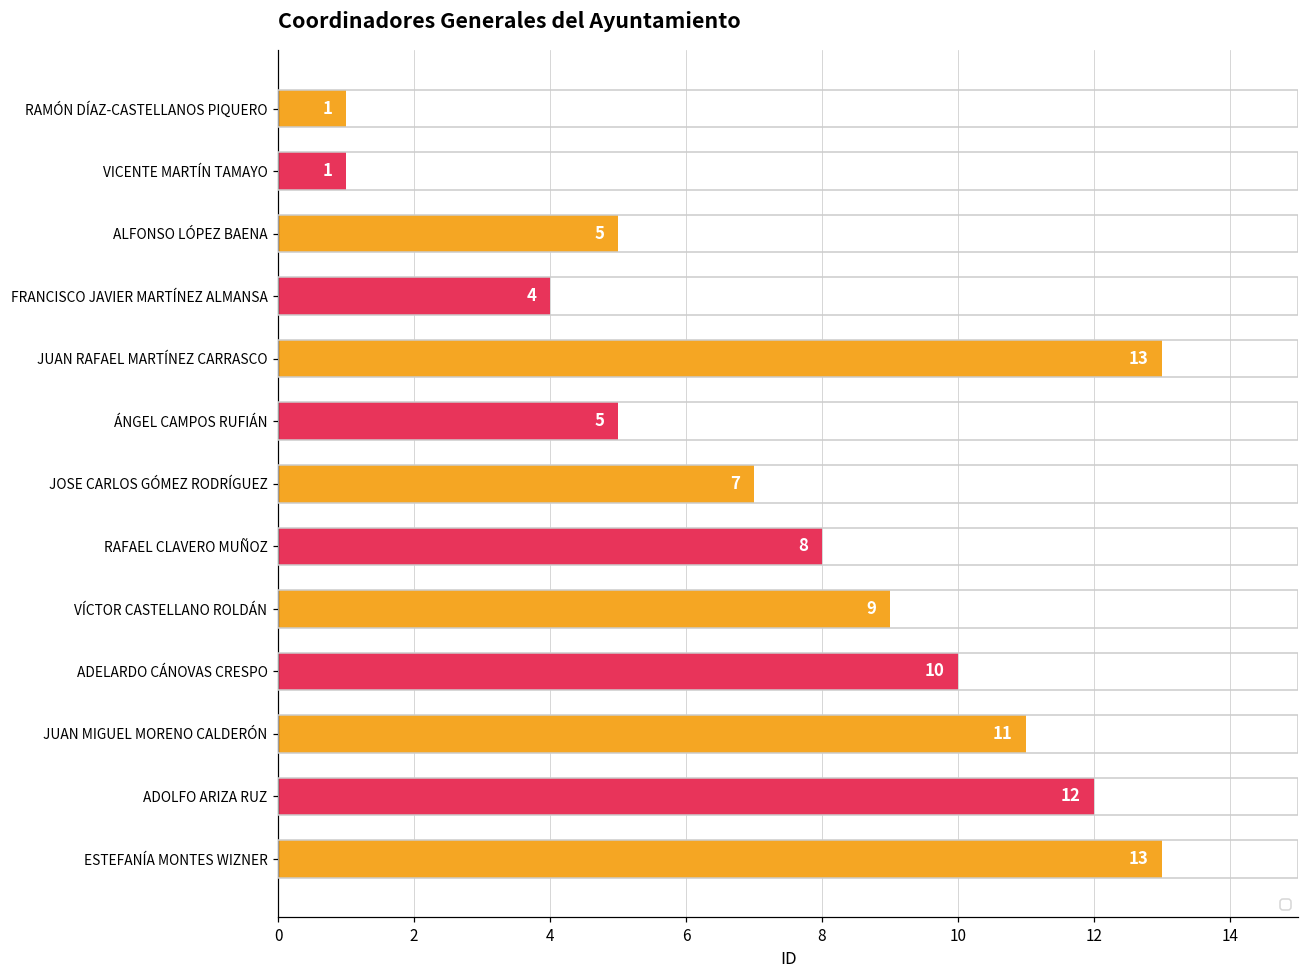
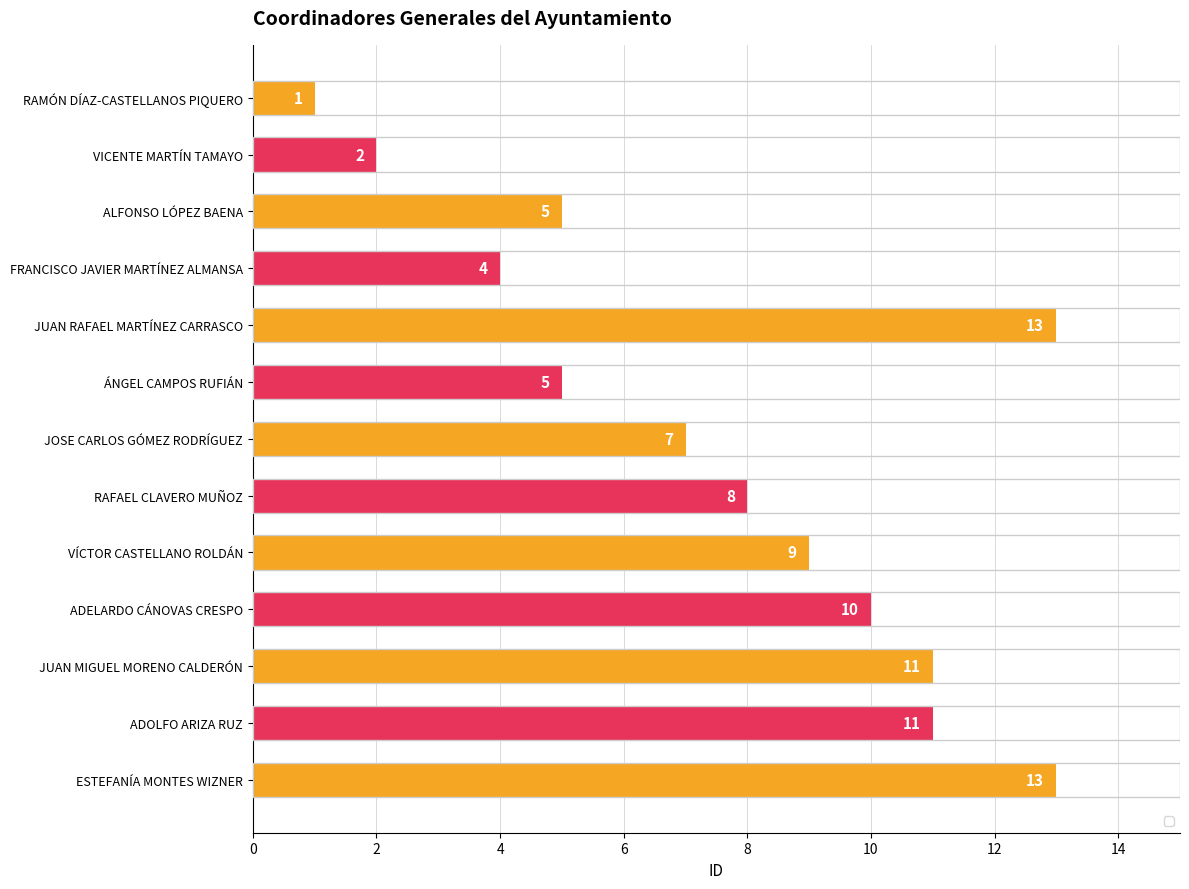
VICENTE MARTÍN TAMAYO: 1 -> 2
ADOLFO ARIZA RUZ: 12 -> 11
